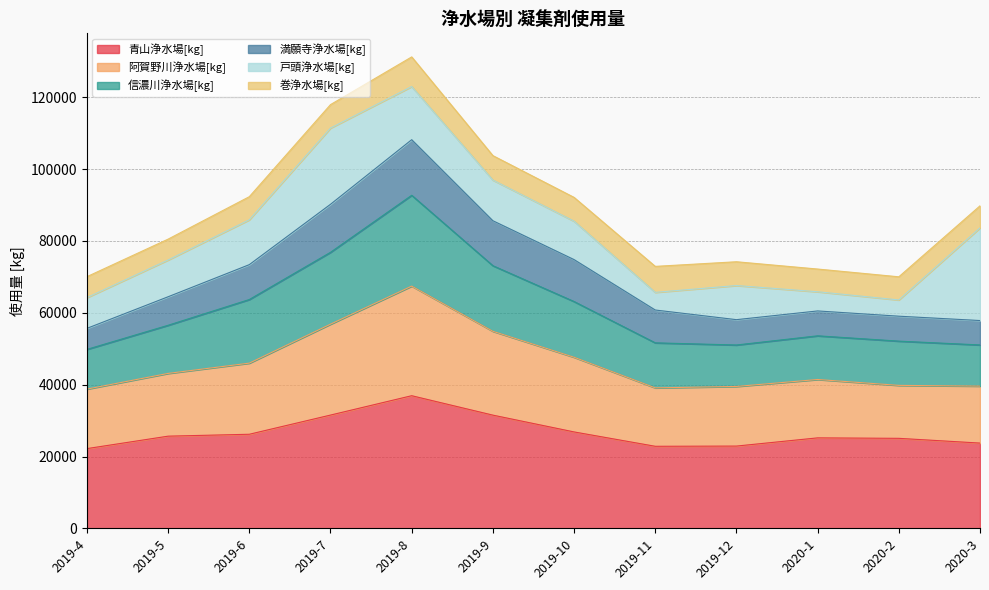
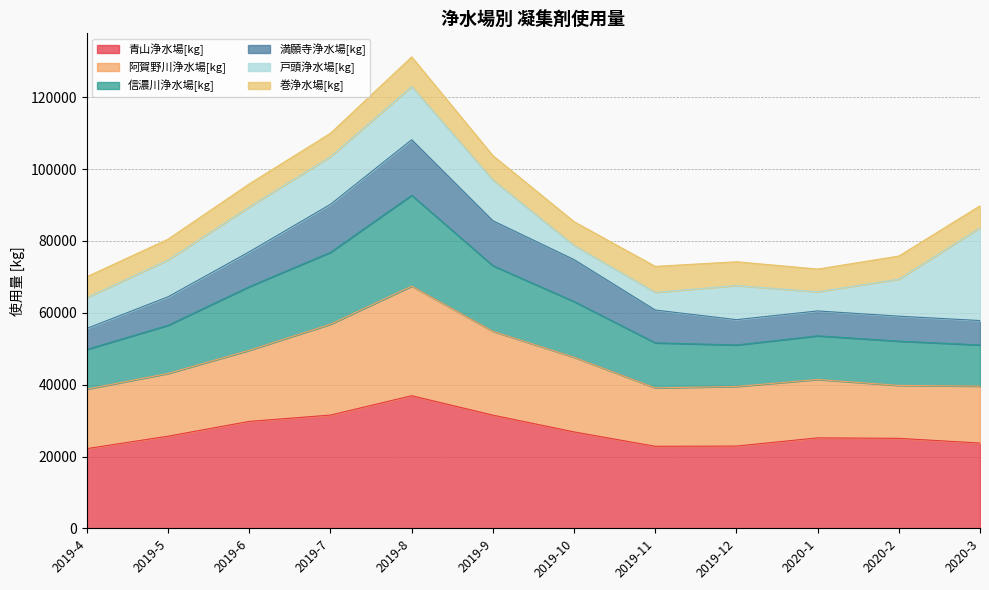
青山浄水場[kg], 2019-6: 26000 -> 30000
戸頭浄水場[kg], 2019-7: 21000 -> 13000
戸頭浄水場[kg], 2019-10: 11000 -> 4000
戸頭浄水場[kg], 2020-2: 5000 -> 10000
